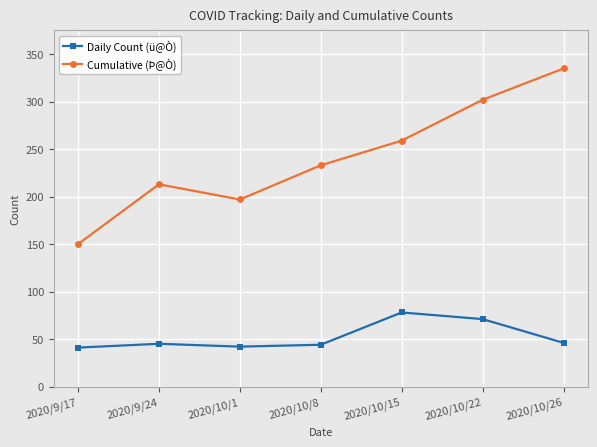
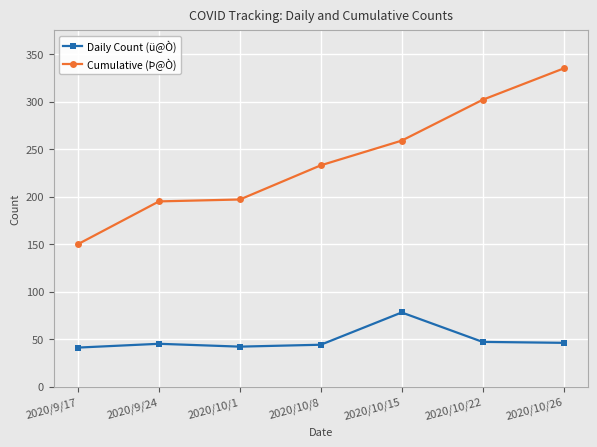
Cumulative (Þ@Ò), 2020/9/24: 210 -> 200
Daily Count (ü@Ò), 2020/10/22: 70 -> 50
